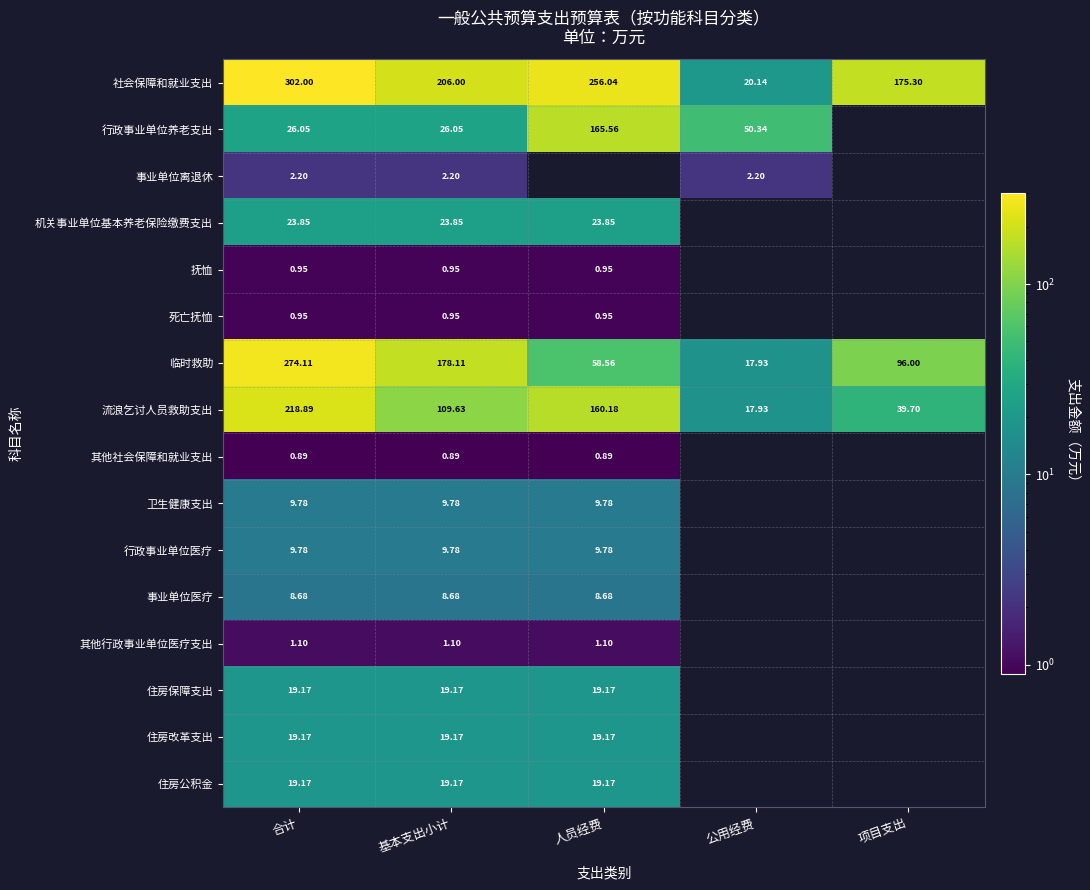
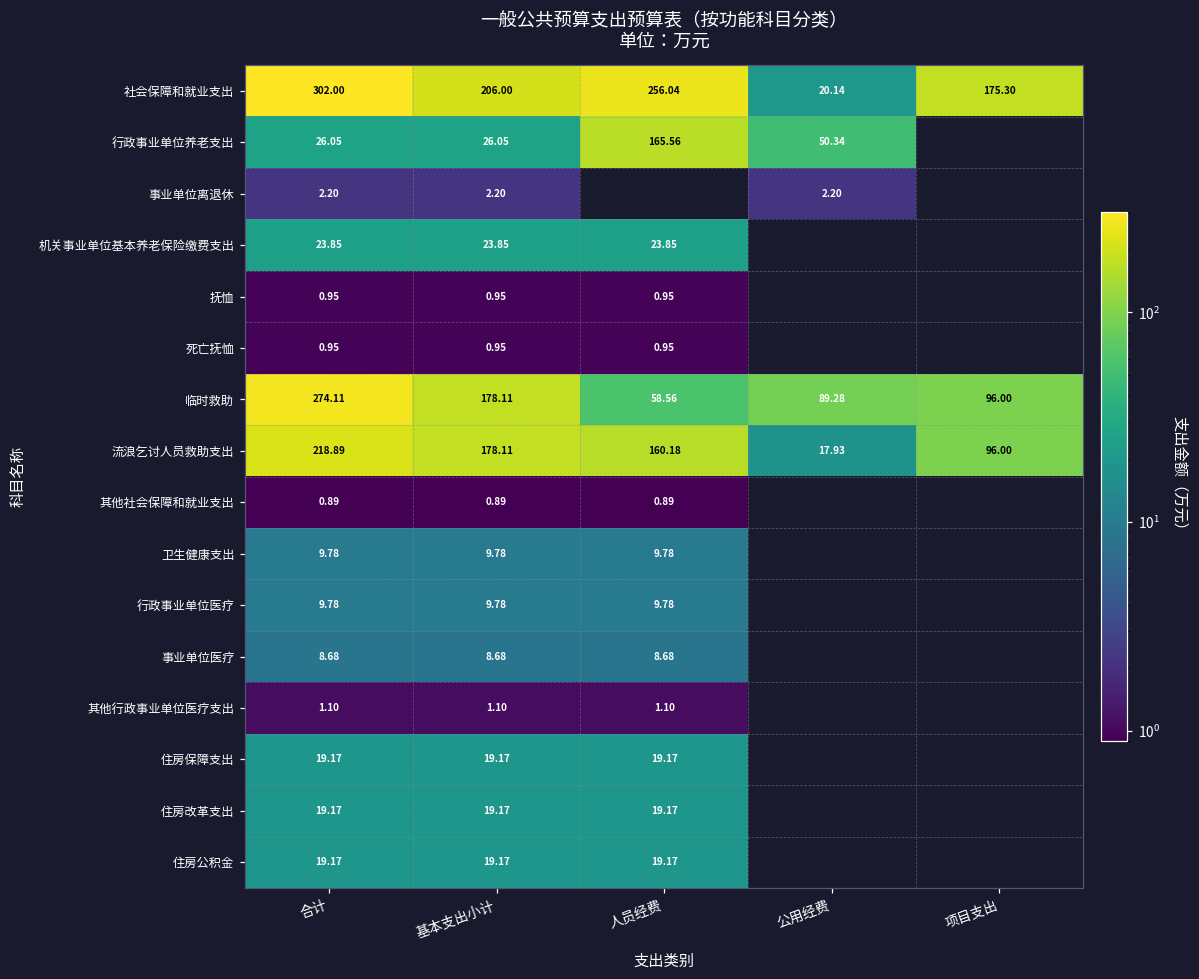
临时救助, 公用经费: 17.93 -> 89.28
流浪乞讨人员救助支出, 基本支出小计: 109.63 -> 178.11
流浪乞讨人员救助支出, 项目支出: 39.70 -> 96.00
